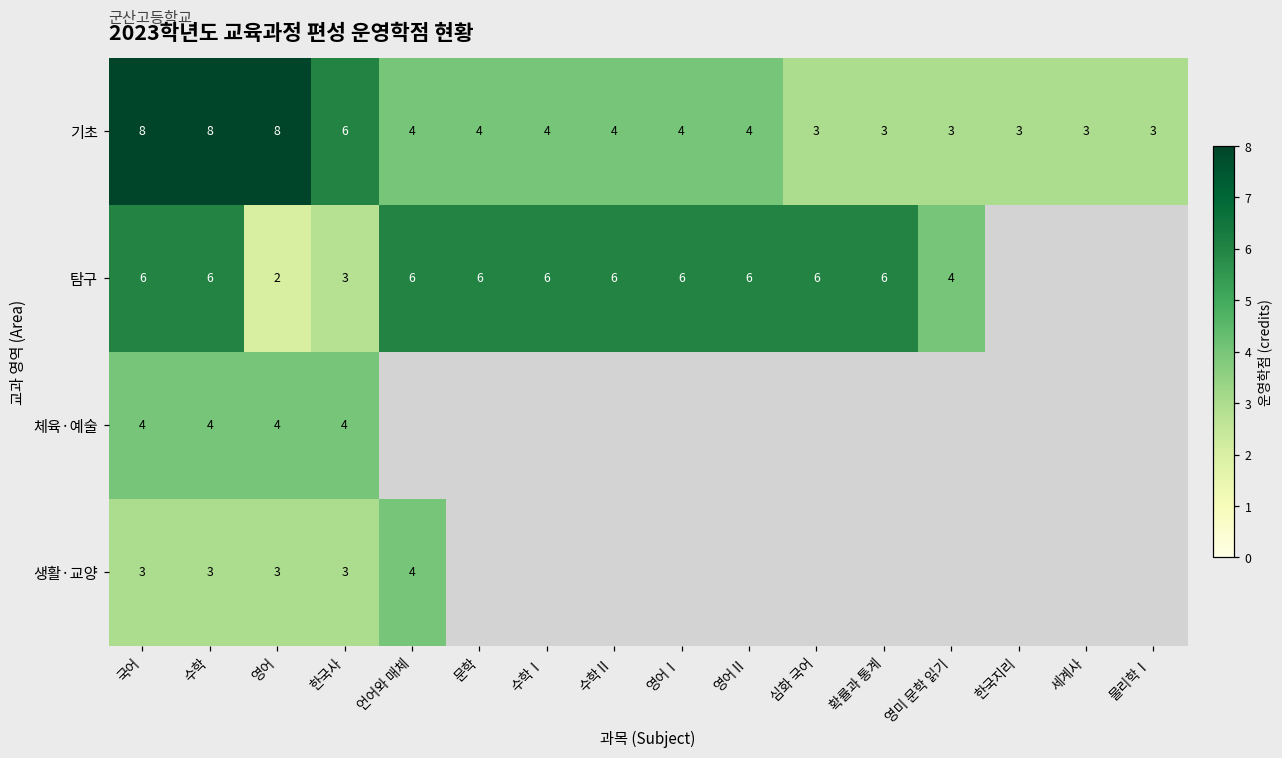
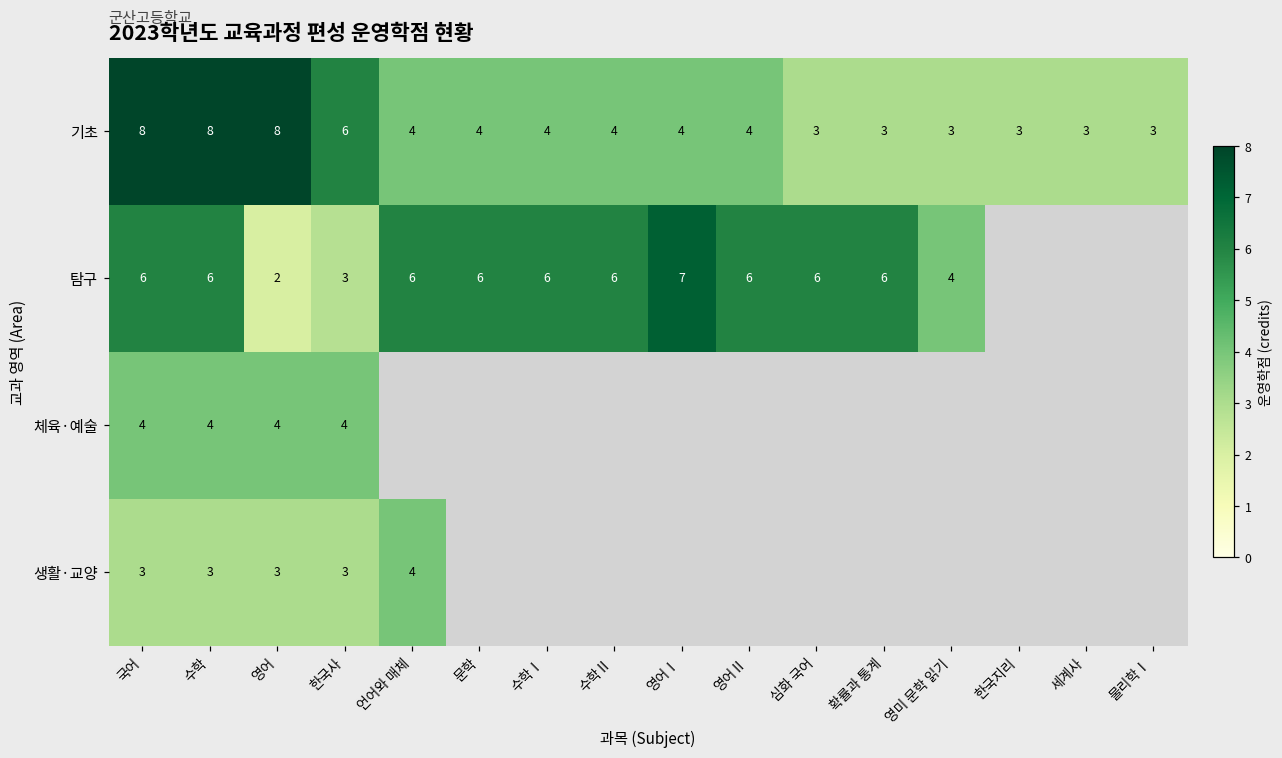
탐구, 영어Ⅰ: 6 -> 7
